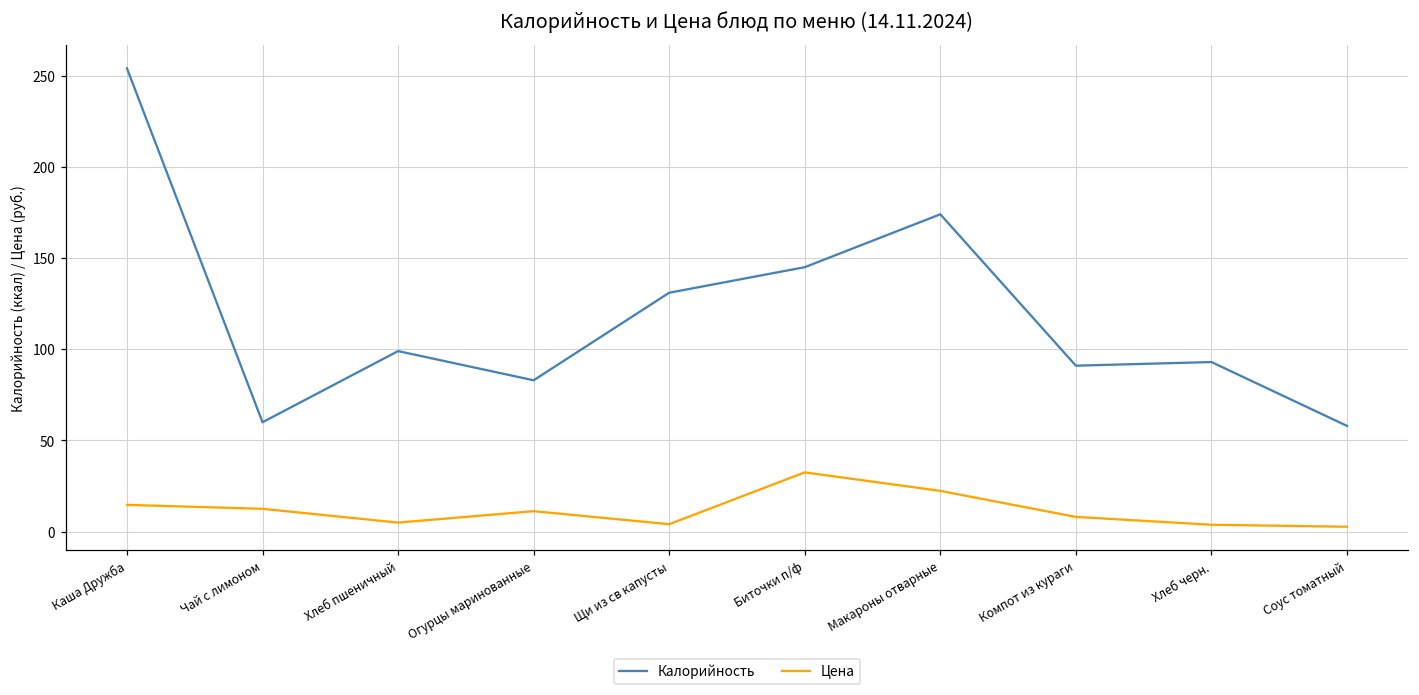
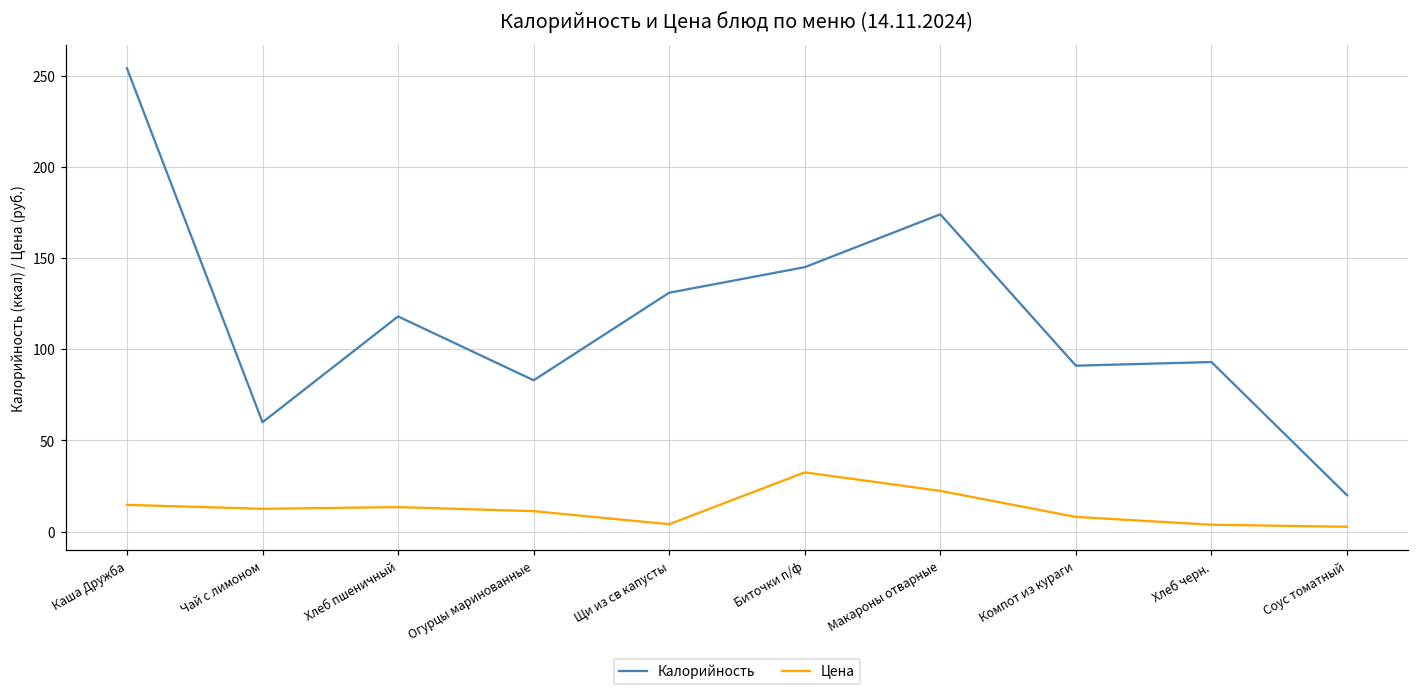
Калорийность, Хлеб пшеничный: 99 -> 118
Цена, Хлеб пшеничный: 5 -> 13
Калорийность, Соус томатный: 58 -> 20
